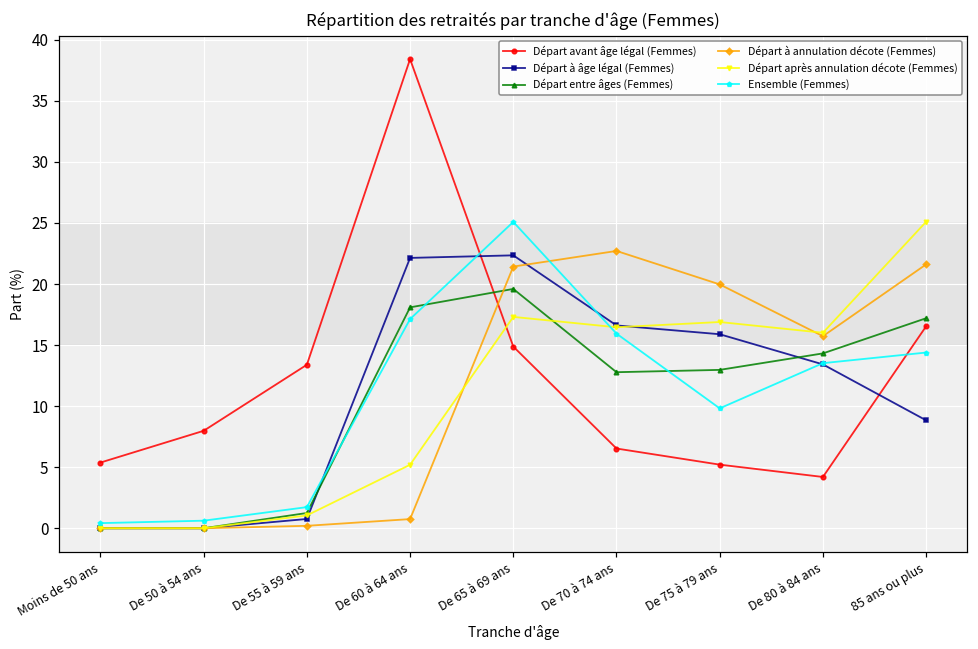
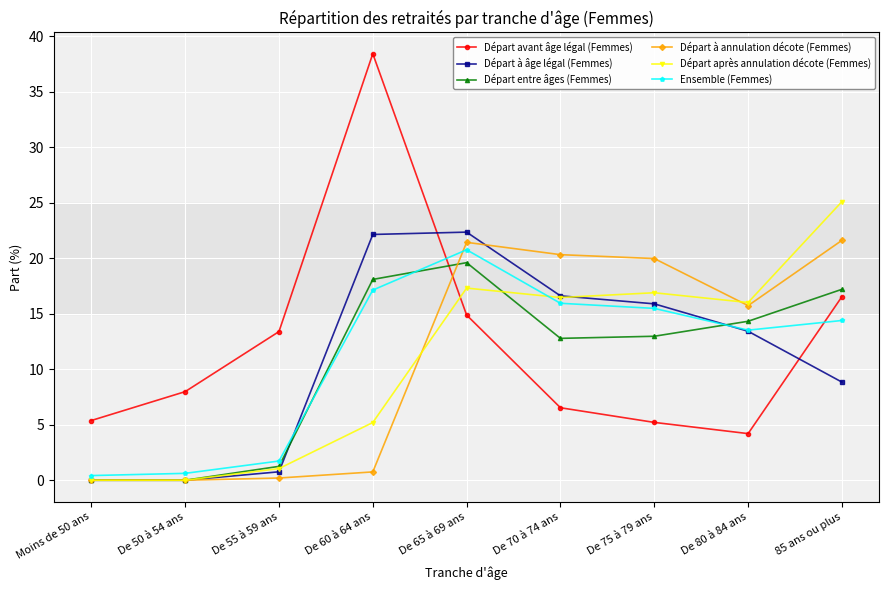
Ensemble (Femmes), De 65 à 69 ans: 25.1 -> 20.8
Départ à annulation décote (Femmes), De 70 à 74 ans: 22.7 -> 20.3
Ensemble (Femmes), De 75 à 79 ans: 9.8 -> 15.5
